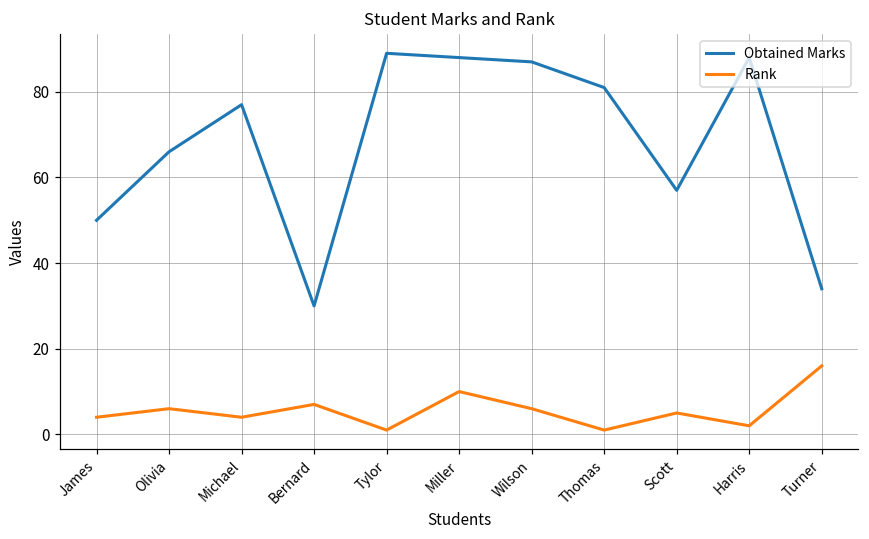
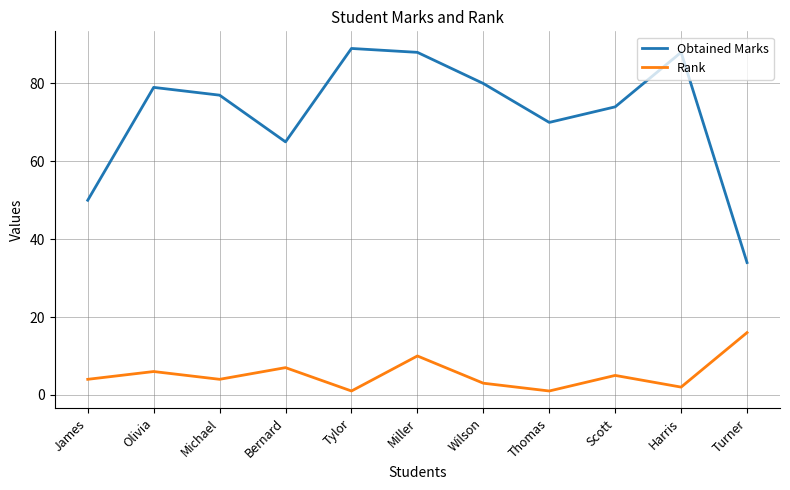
Obtained Marks, Olivia: 66 -> 79
Obtained Marks, Bernard: 30 -> 65
Obtained Marks, Wilson: 87 -> 80
Rank, Wilson: 6 -> 3
Obtained Marks, Thomas: 81 -> 70
Obtained Marks, Scott: 57 -> 74
